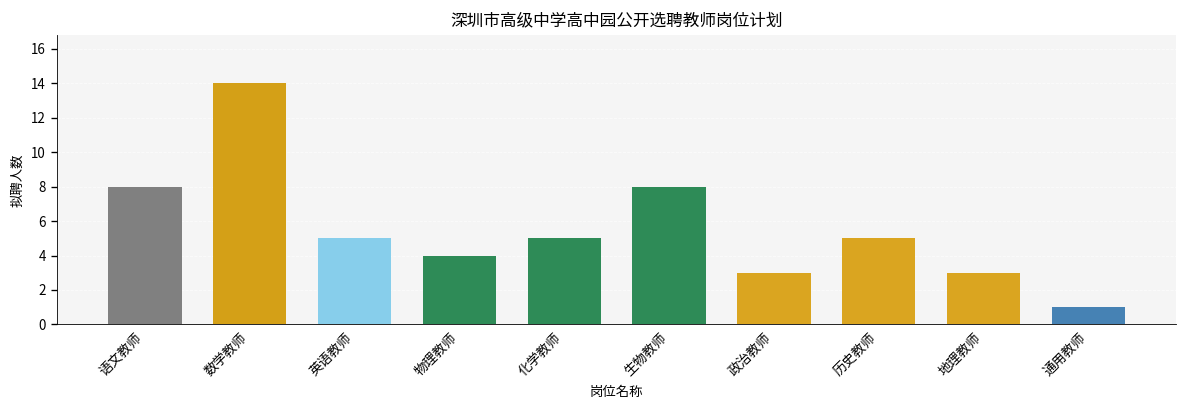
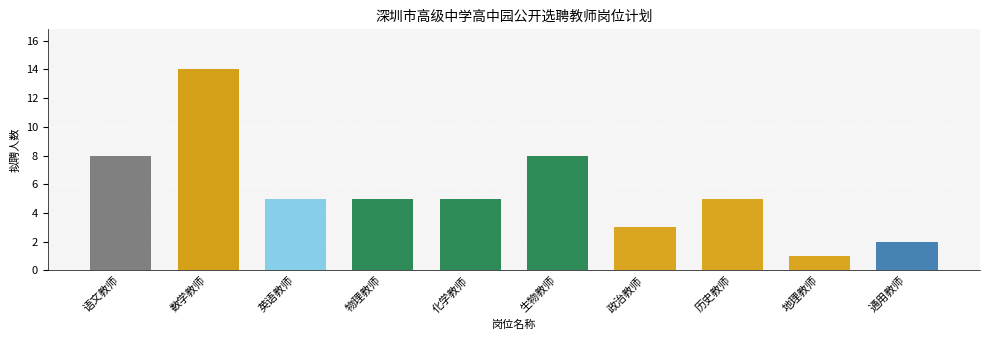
物理教师: 4 -> 5
地理教师: 3 -> 1
通用教师: 1 -> 2
